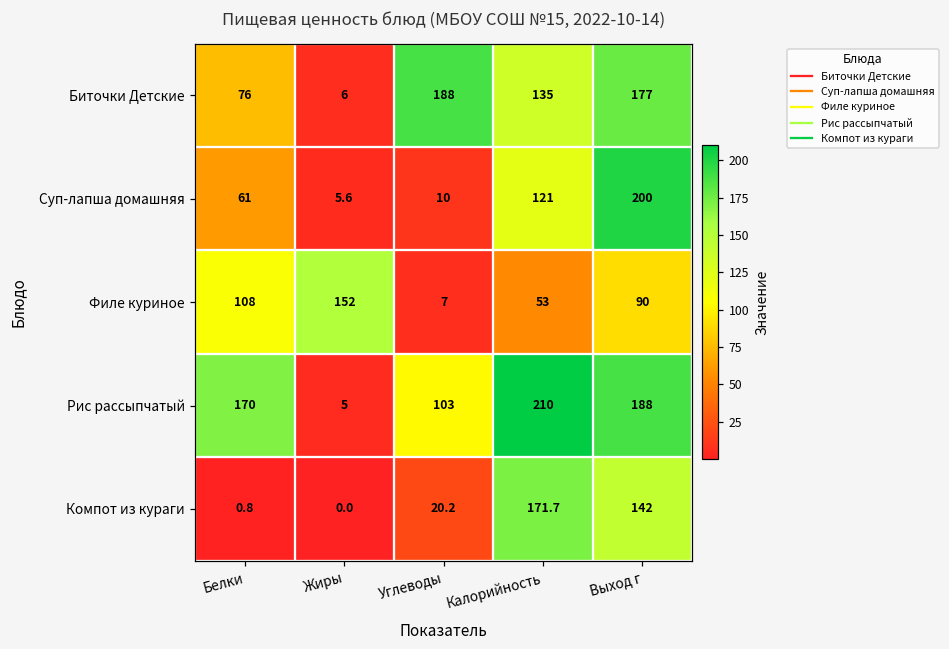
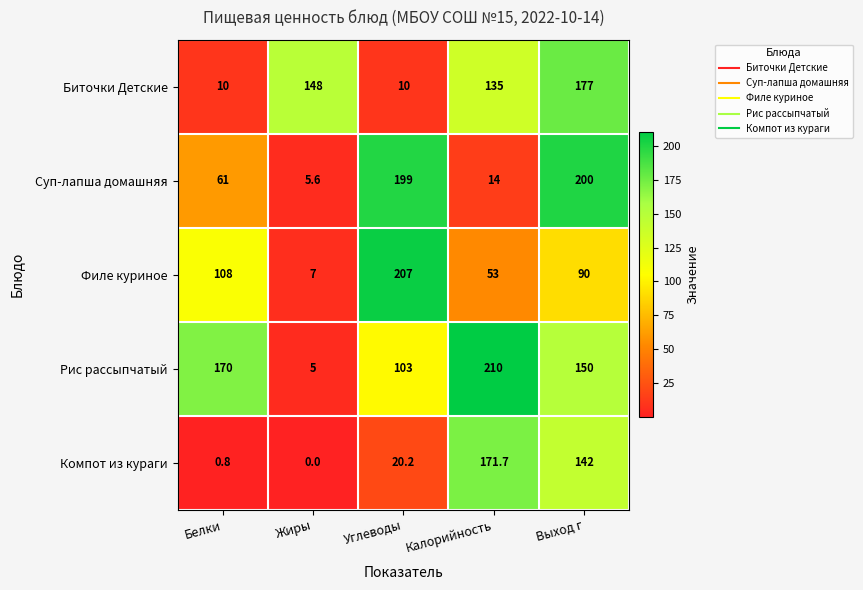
Биточки Детские, Белки: 76 -> 10
Биточки Детские, Жиры: 6 -> 148
Биточки Детские, Углеводы: 188 -> 10
Суп-лапша домашняя, Углеводы: 10 -> 199
Суп-лапша домашняя, Калорийность: 121 -> 14
Филе куриное, Жиры: 152 -> 7
Филе куриное, Углеводы: 7 -> 207
Рис рассыпчатый, Выход г: 188 -> 150
